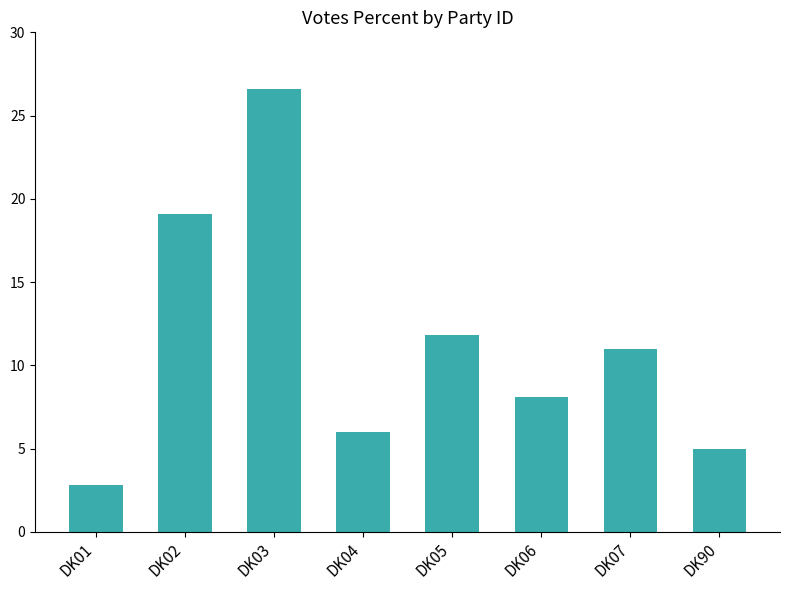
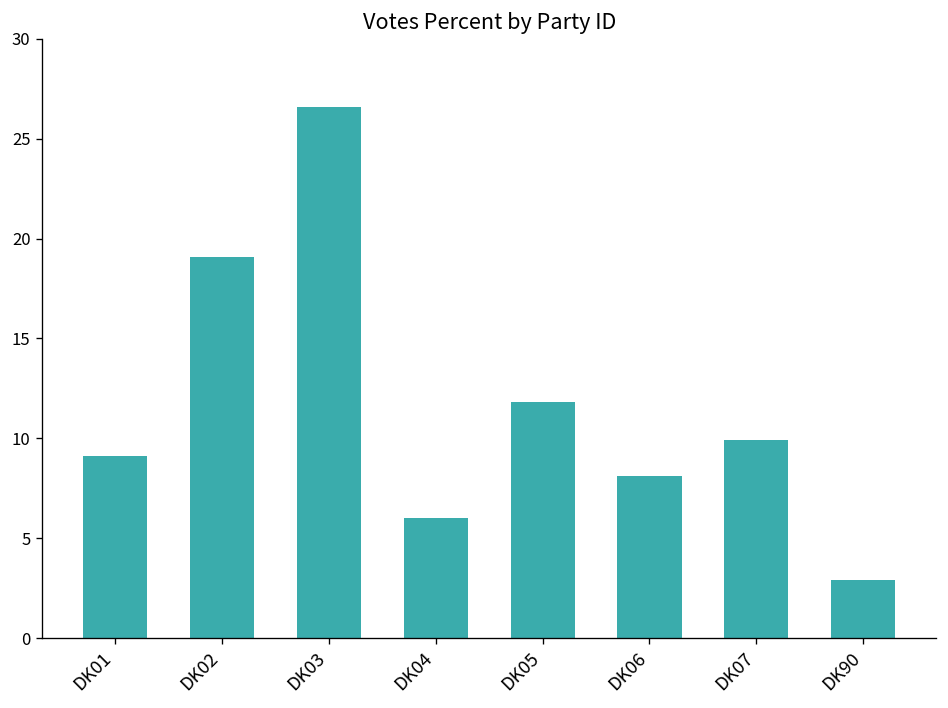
DK01: 2.8 -> 9.1
DK07: 11.0 -> 9.9
DK90: 5.0 -> 2.9
